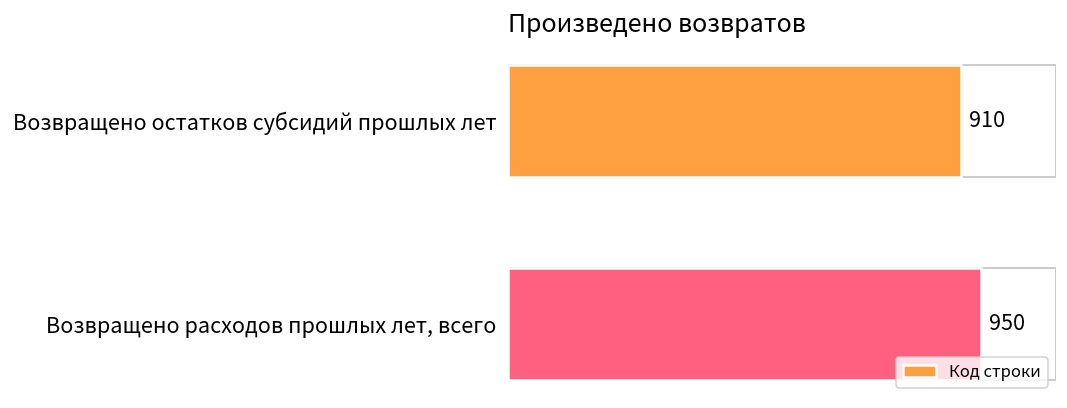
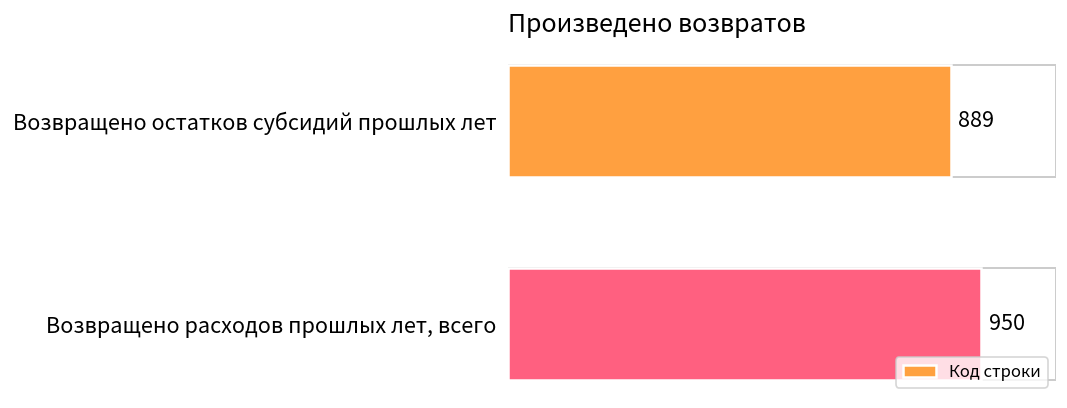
Возвращено остатков субсидий прошлых лет: 910 -> 889
